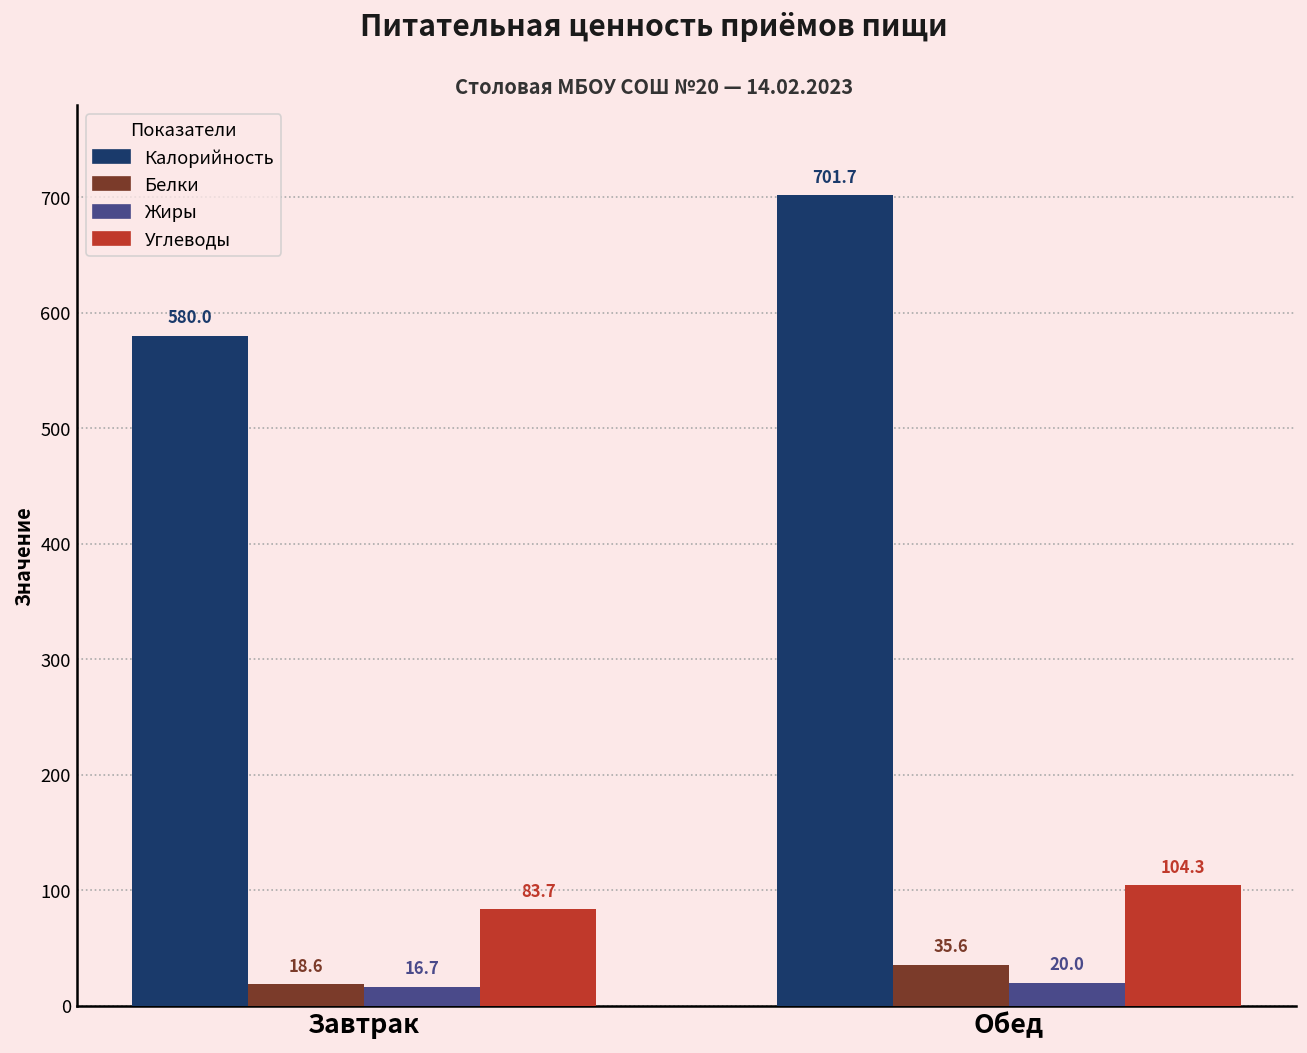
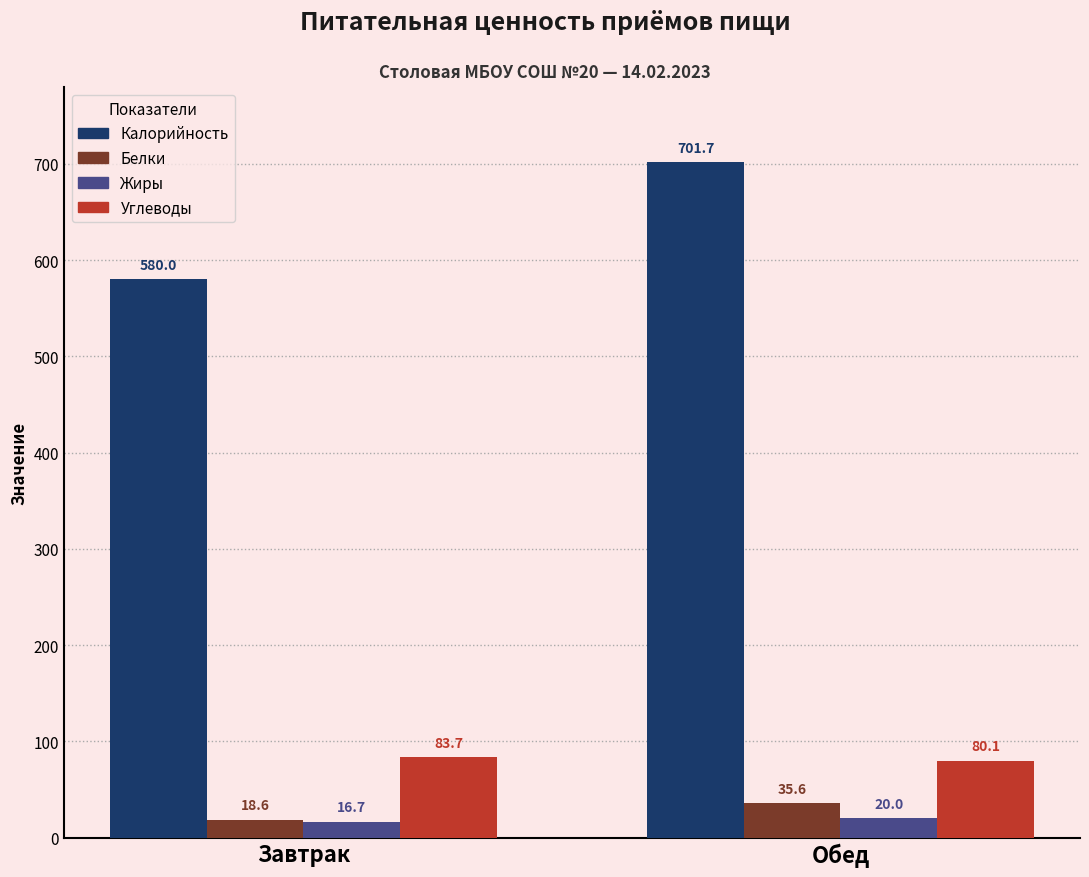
Углеводы, Обед: 104.3 -> 80.1
